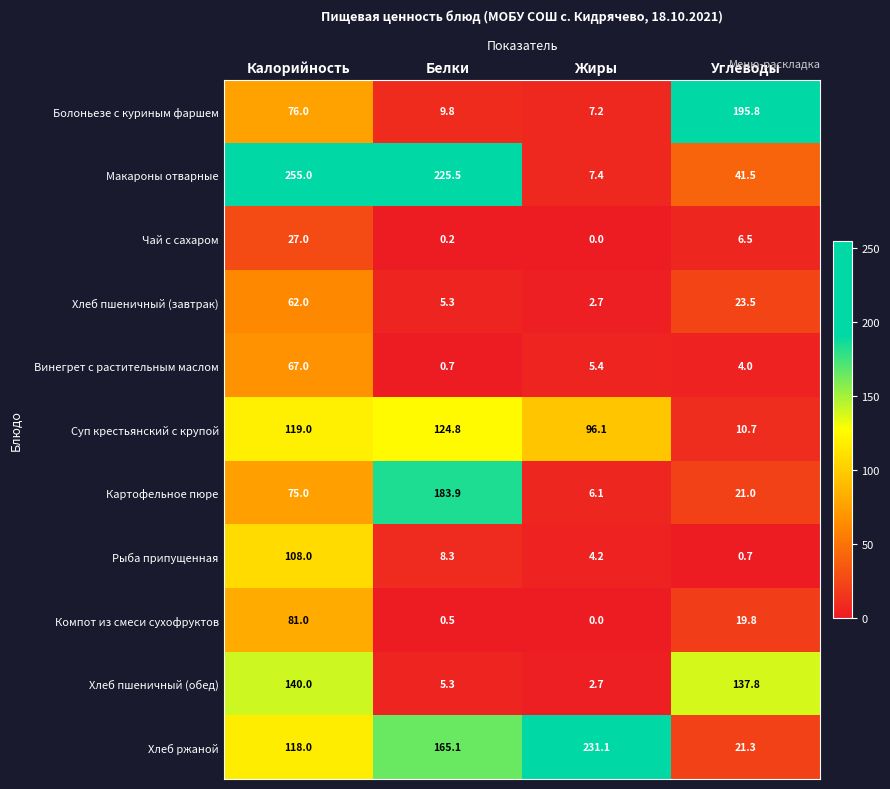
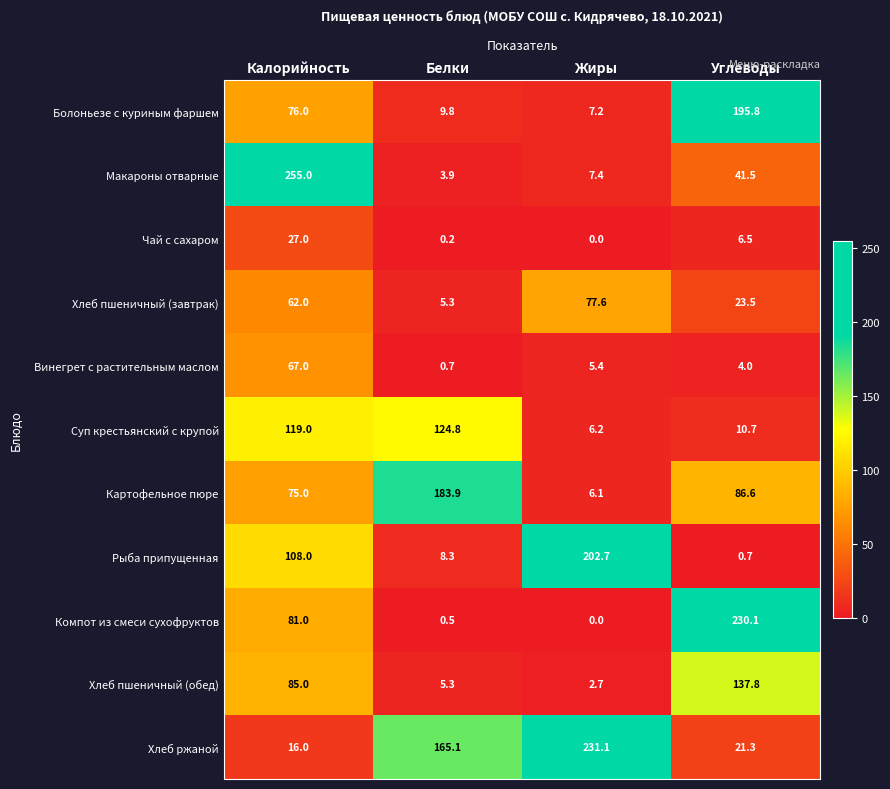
Макароны отварные, Белки: 225.5 -> 3.9
Хлеб пшеничный (завтрак), Жиры: 2.7 -> 77.6
Суп крестьянский с крупой, Жиры: 96.1 -> 6.2
Картофельное пюре, Углеводы: 21.0 -> 86.6
Рыба припущенная, Жиры: 4.2 -> 202.7
Компот из смеси сухофруктов, Углеводы: 19.8 -> 230.1
Хлеб пшеничный (обед), Калорийность: 140.0 -> 85.0
Хлеб ржаной, Калорийность: 118.0 -> 16.0
